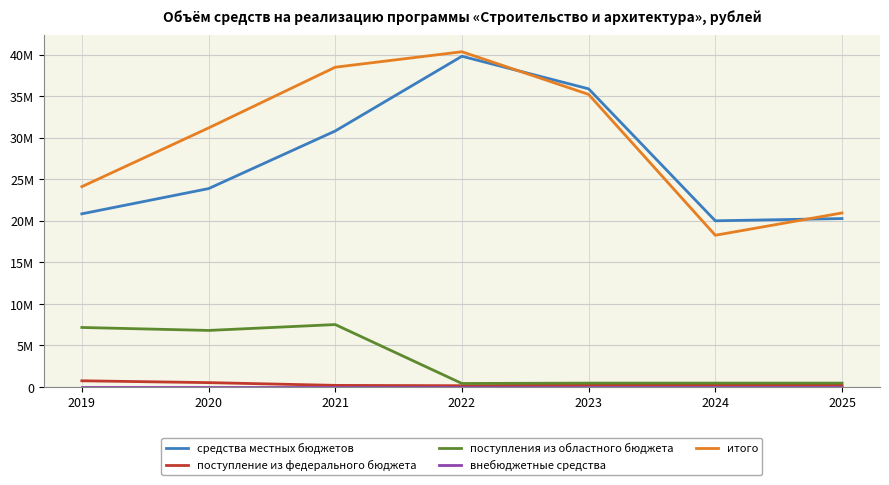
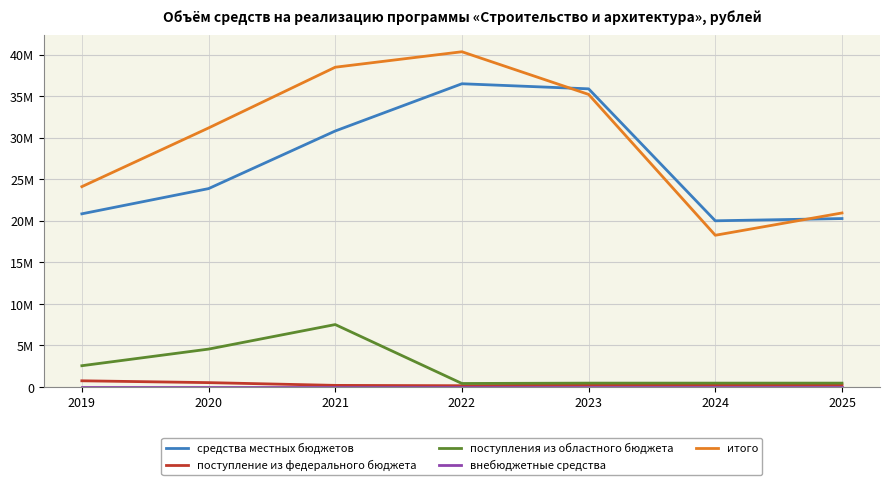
поступления из областного бюджета, 2019: 7000000 -> 3000000
поступления из областного бюджета, 2020: 7000000 -> 5000000
средства местных бюджетов, 2022: 40000000 -> 37000000
